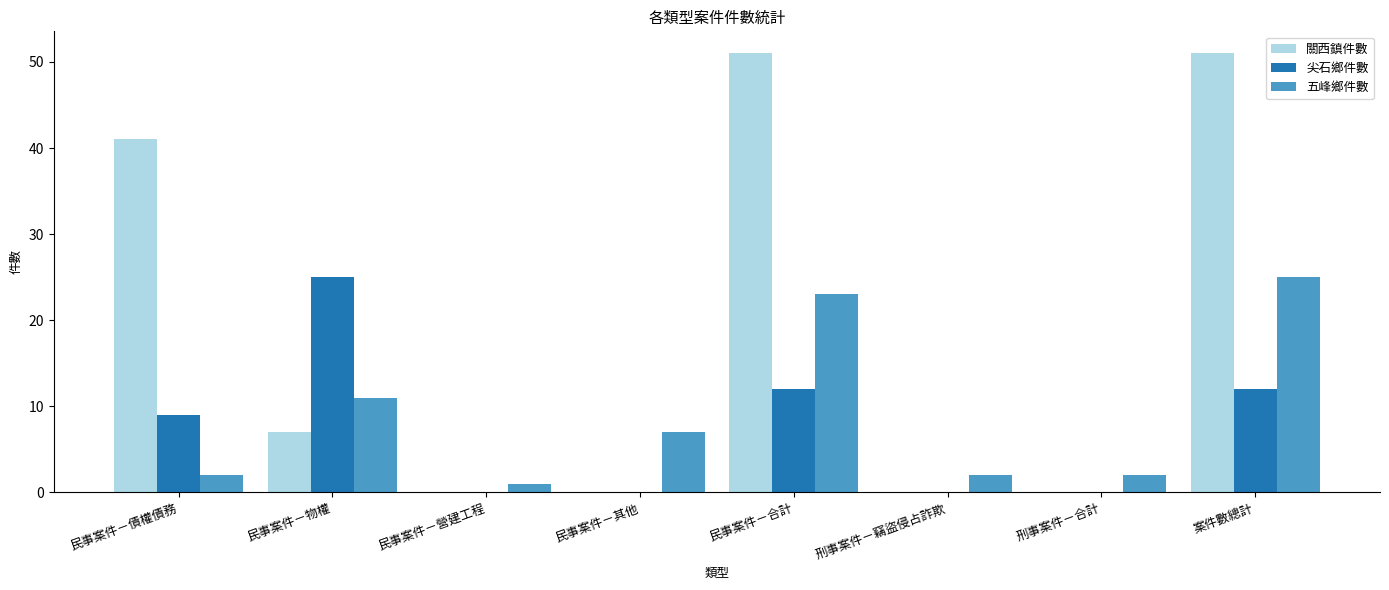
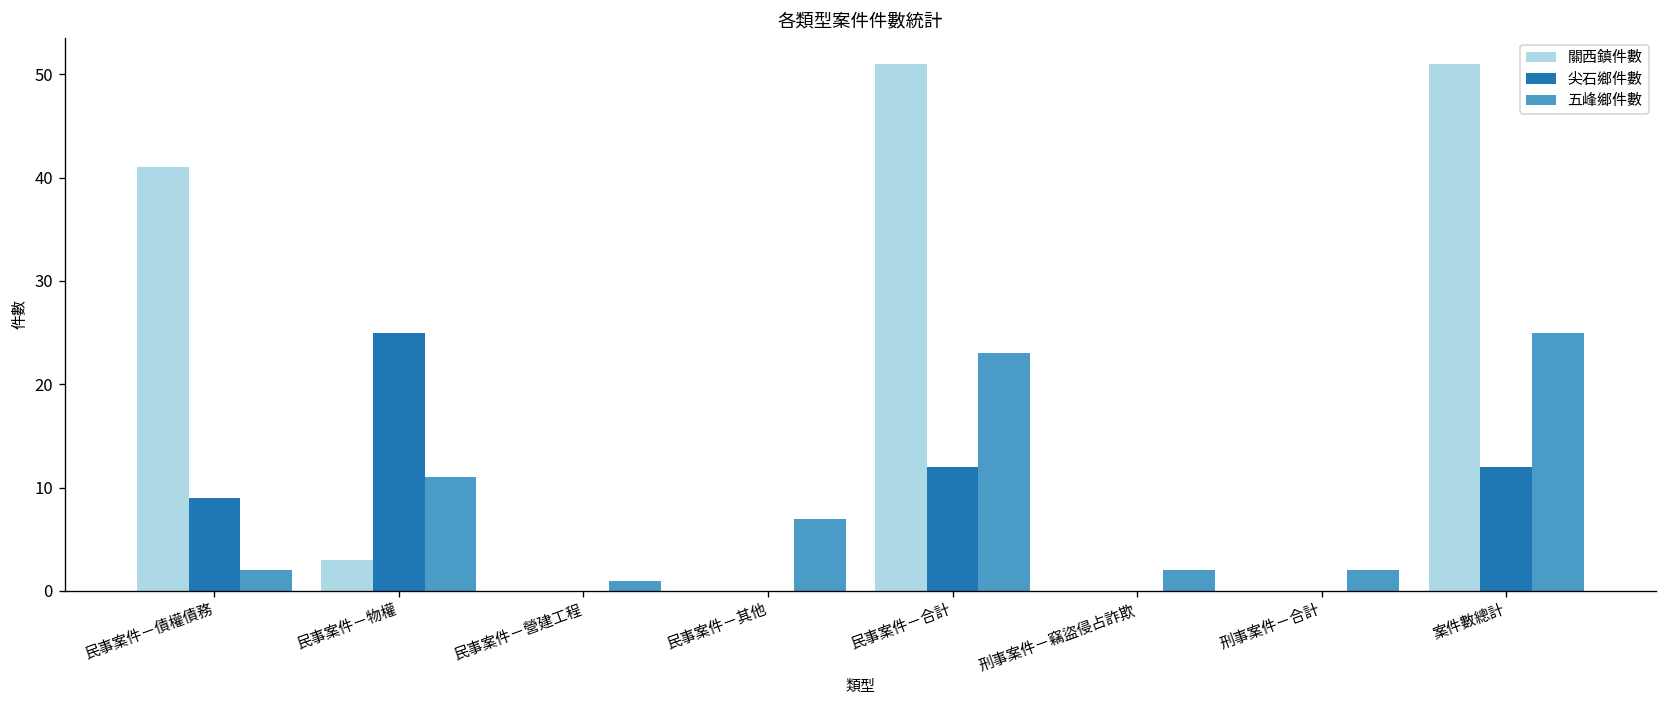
關西鎮件數, 民事案件－物權: 7 -> 3
